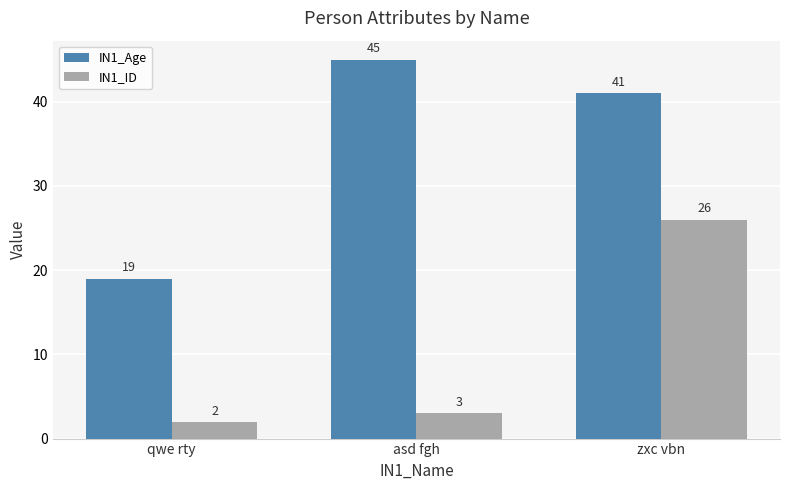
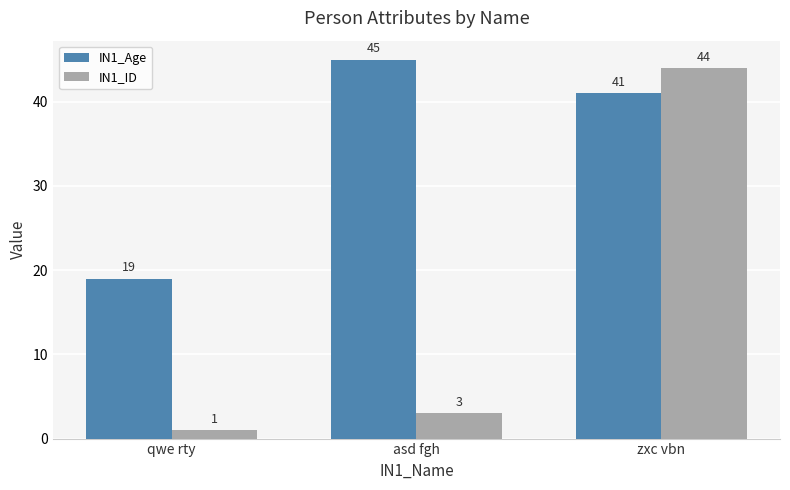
IN1_ID, qwe rty: 2 -> 1
IN1_ID, zxc vbn: 26 -> 44
